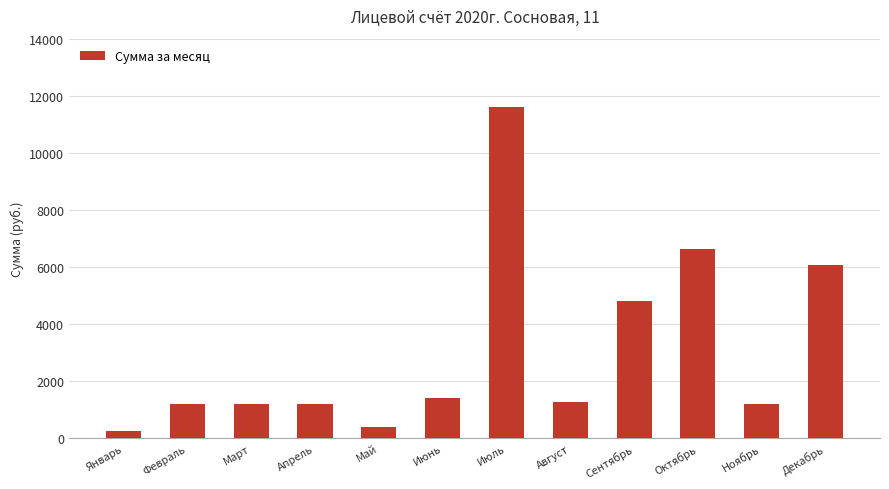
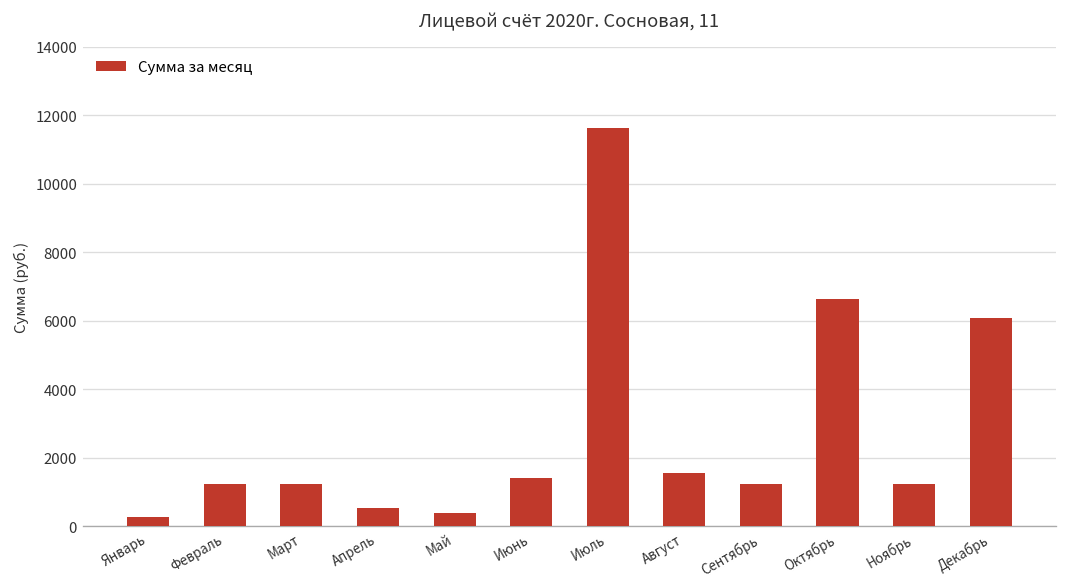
Апрель: 1200 -> 500
Август: 1300 -> 1600
Сентябрь: 4800 -> 1200
